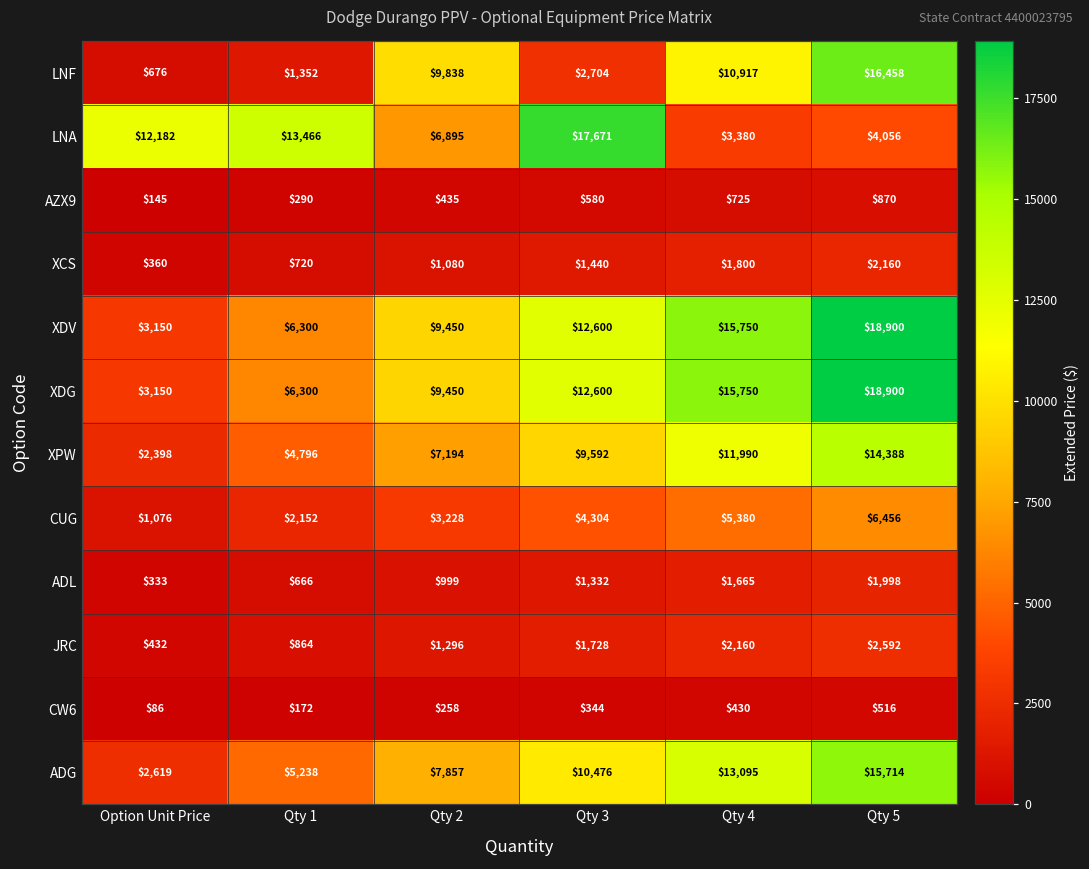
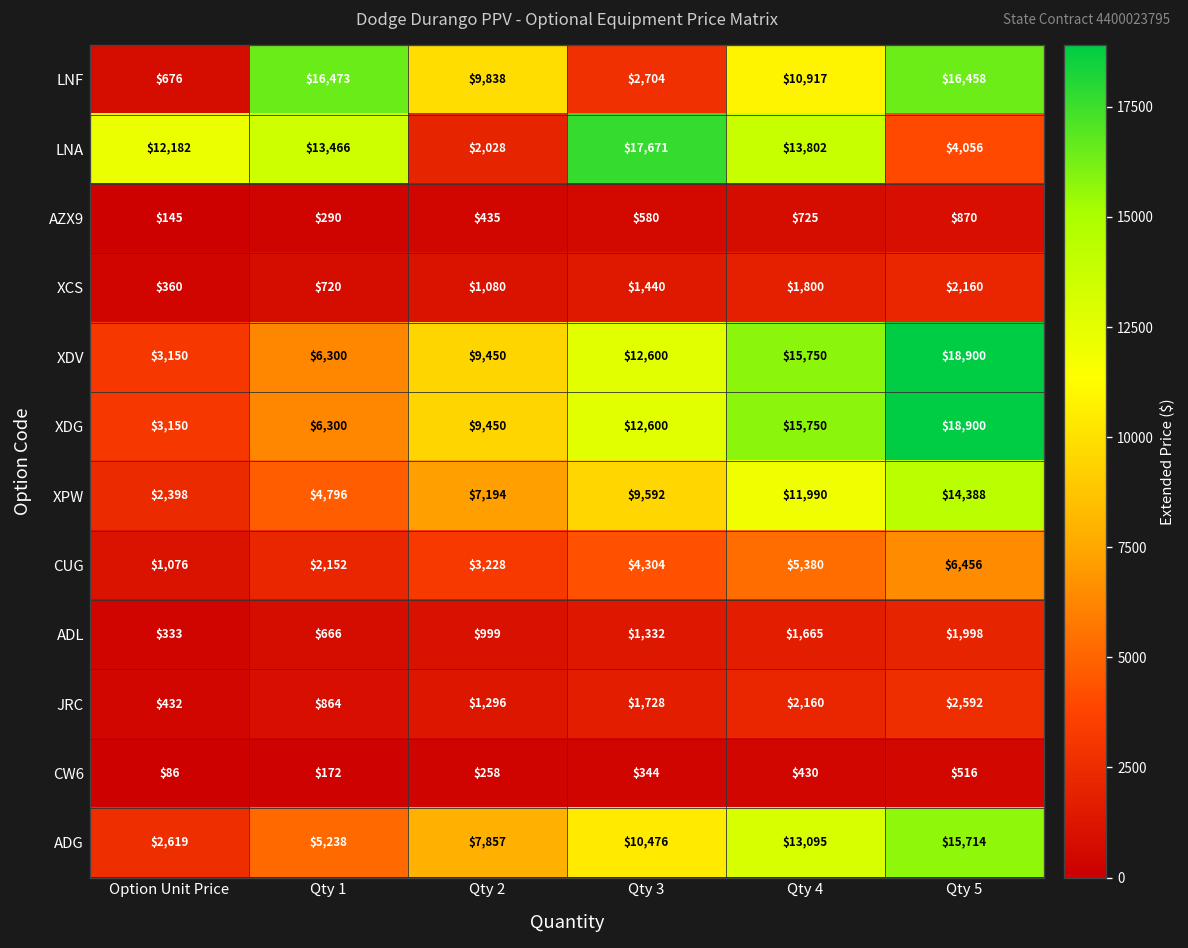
LNF, Qty 1: $1,352 -> $16,473
LNA, Qty 2: $6,895 -> $2,028
LNA, Qty 4: $3,380 -> $13,802
